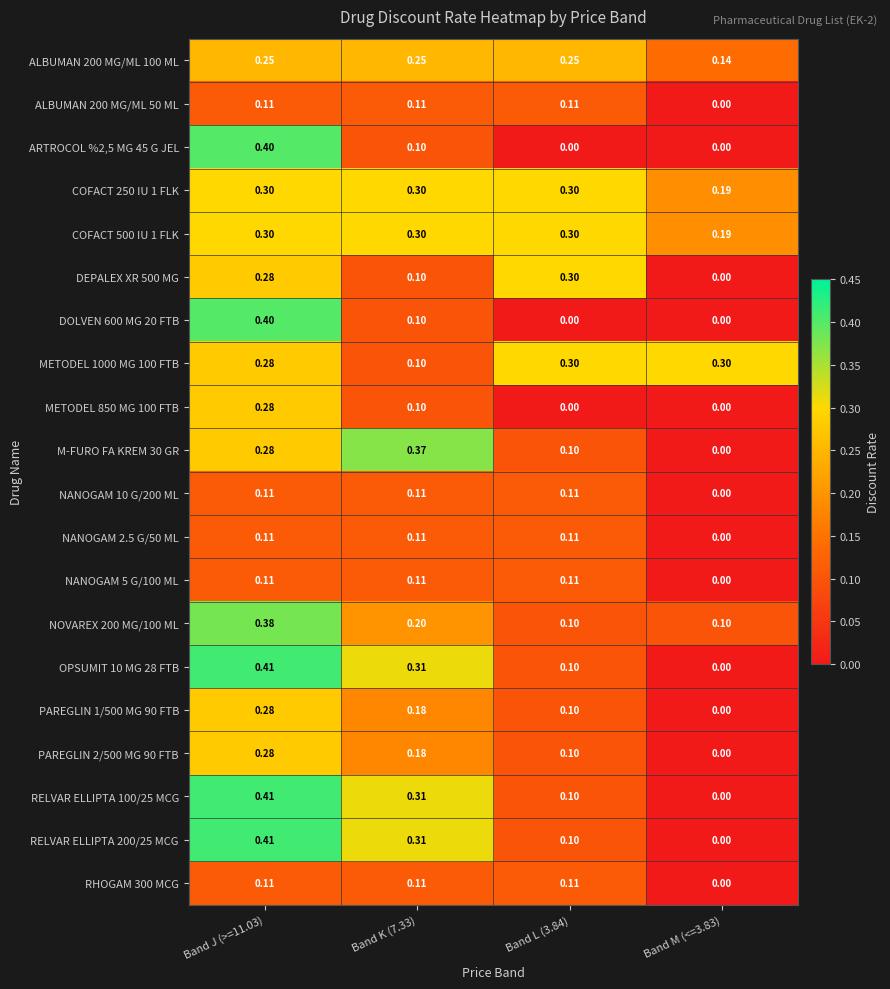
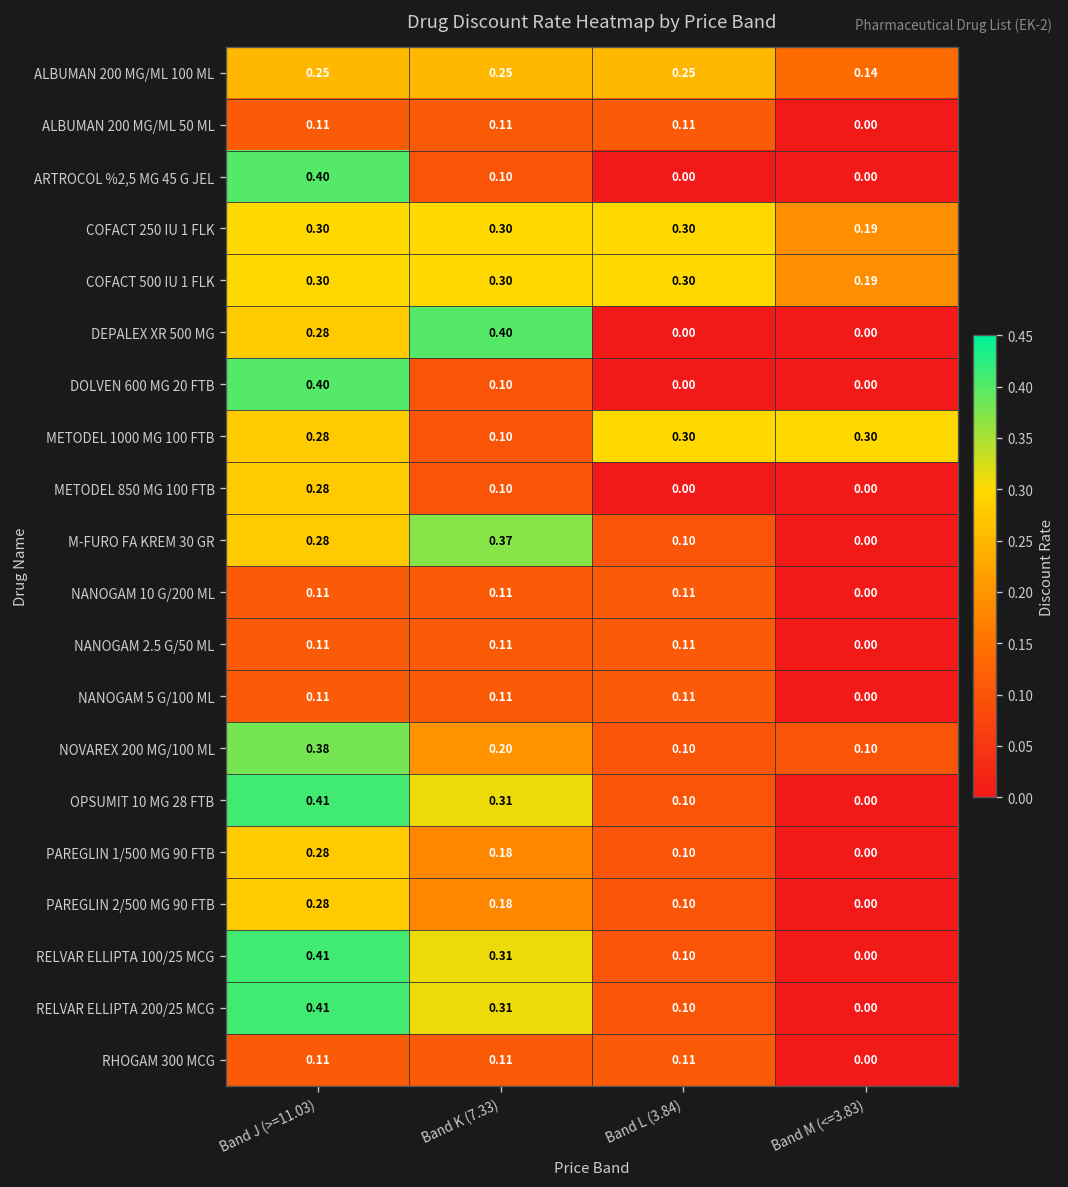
DEPALEX XR 500 MG, Band K (7.33): 0.10 -> 0.40
DEPALEX XR 500 MG, Band L (3.84): 0.30 -> 0.00
